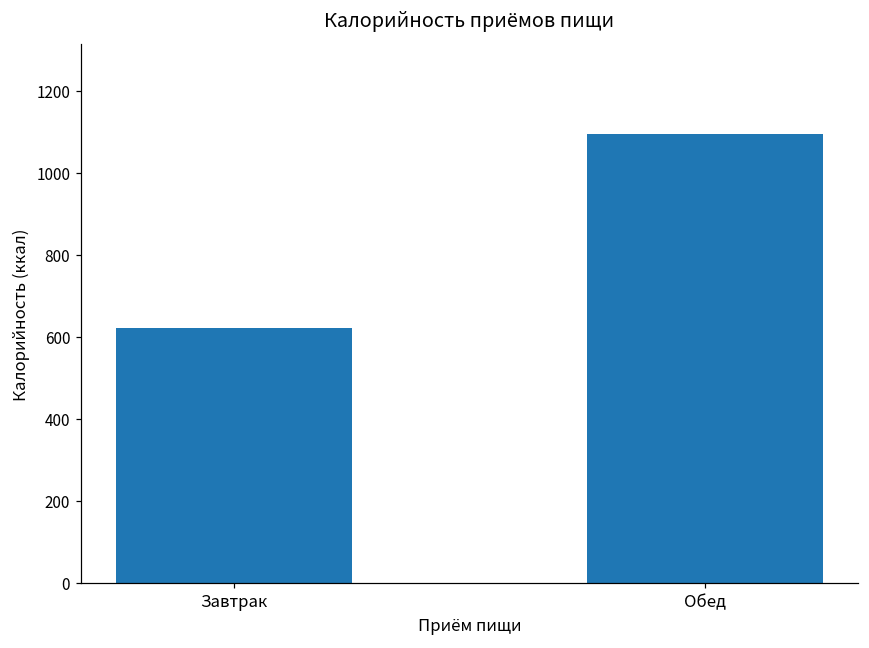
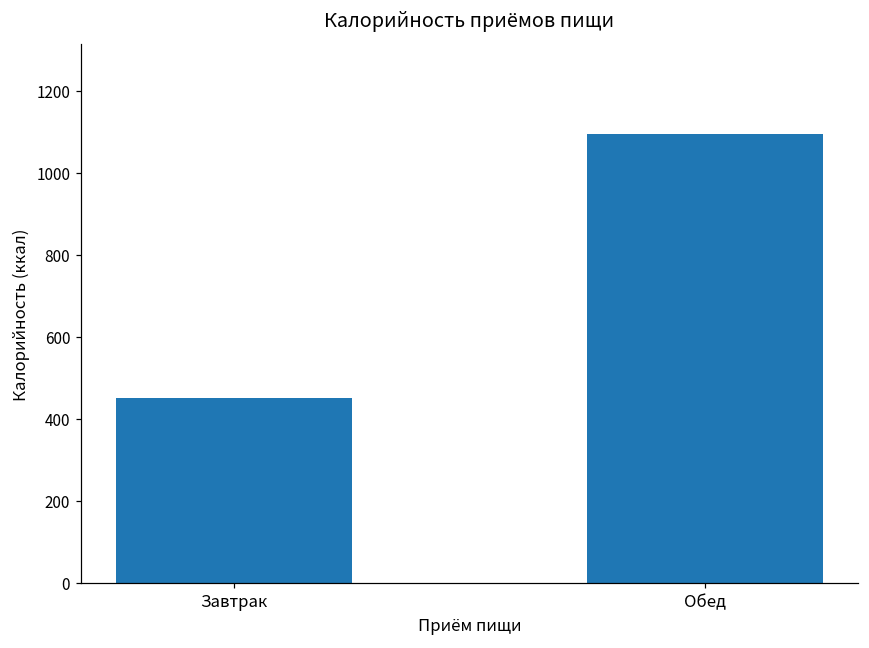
Завтрак: 620 -> 450
